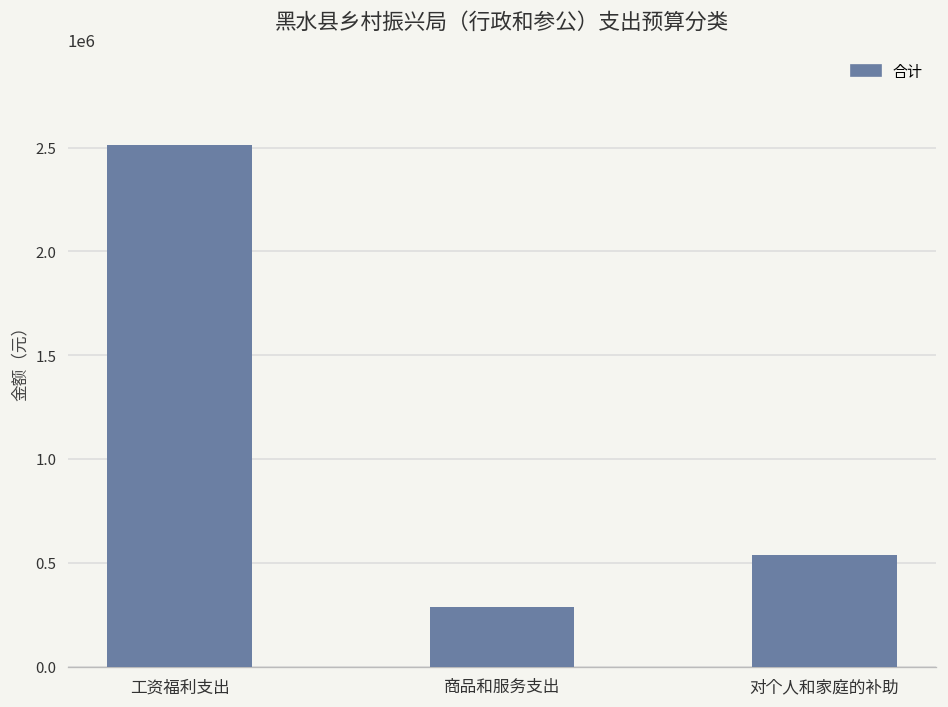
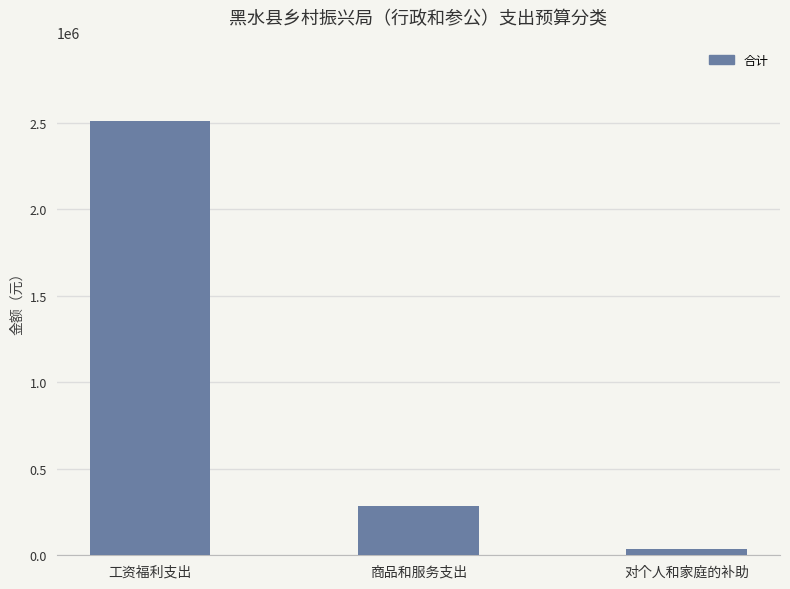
对个人和家庭的补助: 540000 -> 40000
